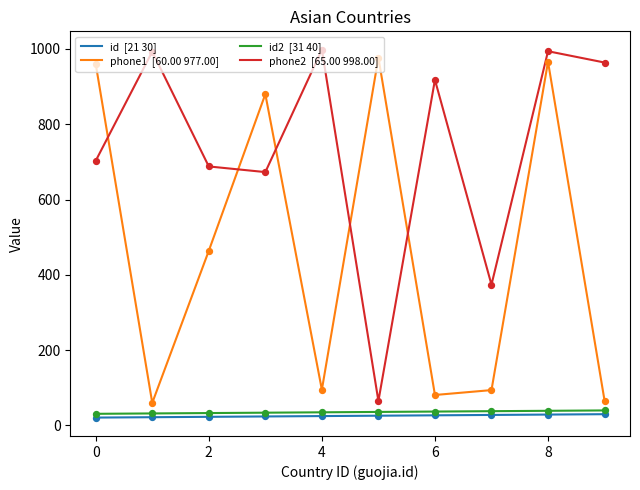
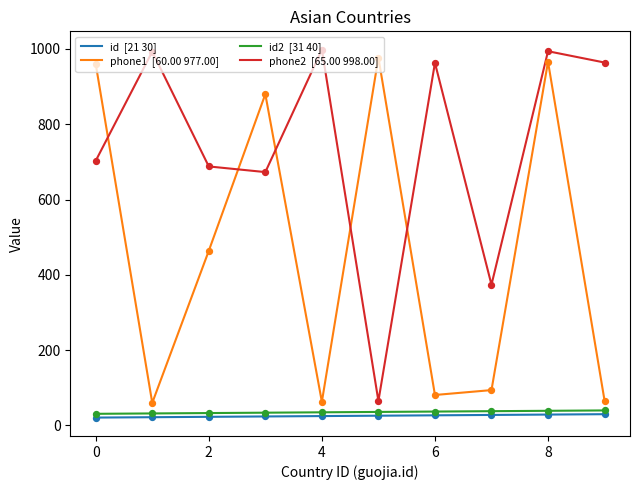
phone1 [60.00 977.00], 4: 100 -> 60
phone2 [65.00 998.00], 6: 920 -> 960
